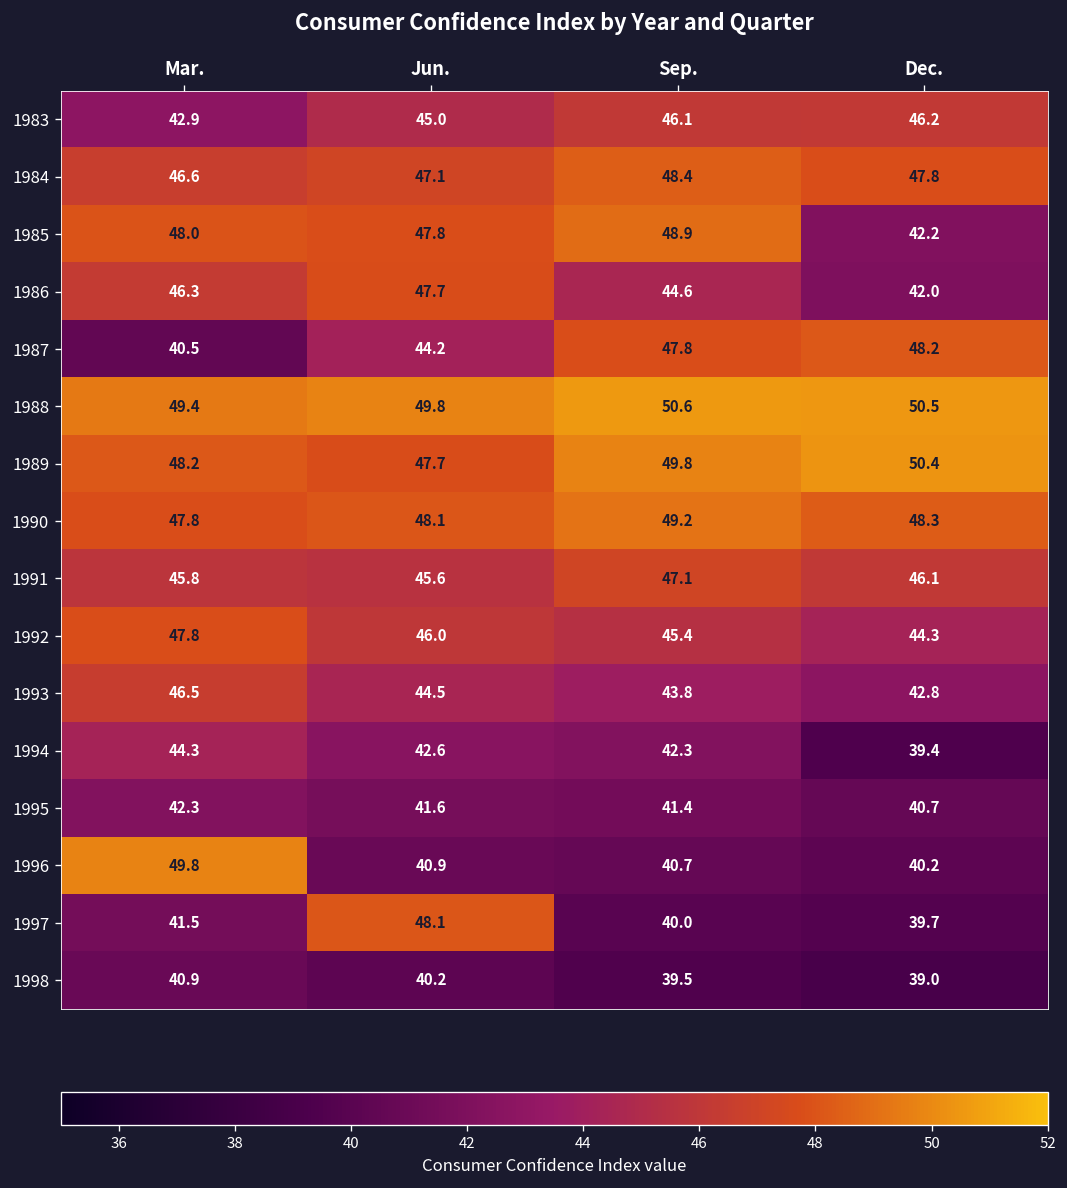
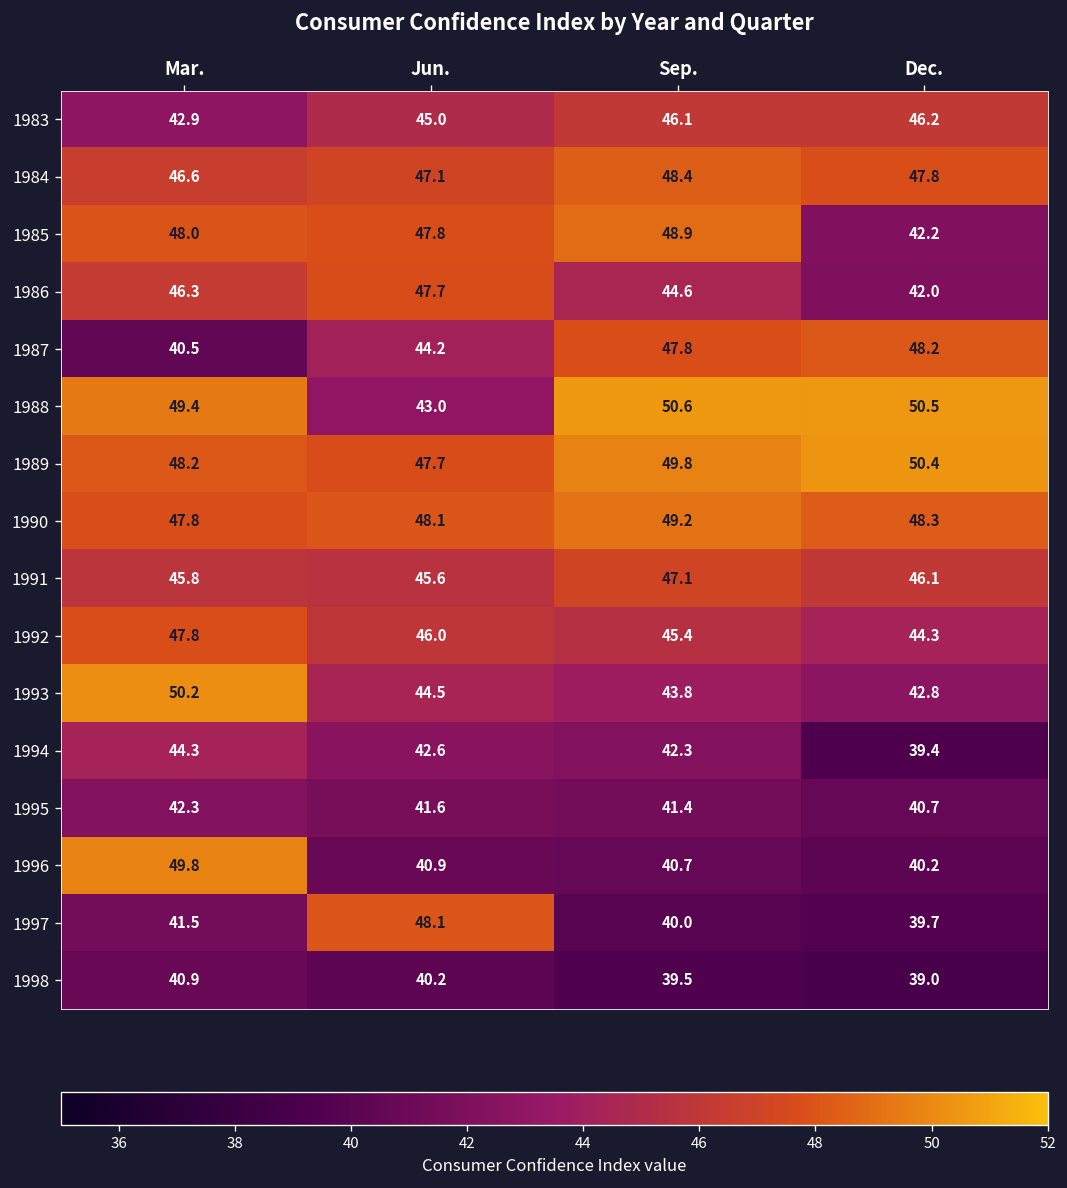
1988, Jun.: 49.8 -> 43.0
1993, Mar.: 46.5 -> 50.2
